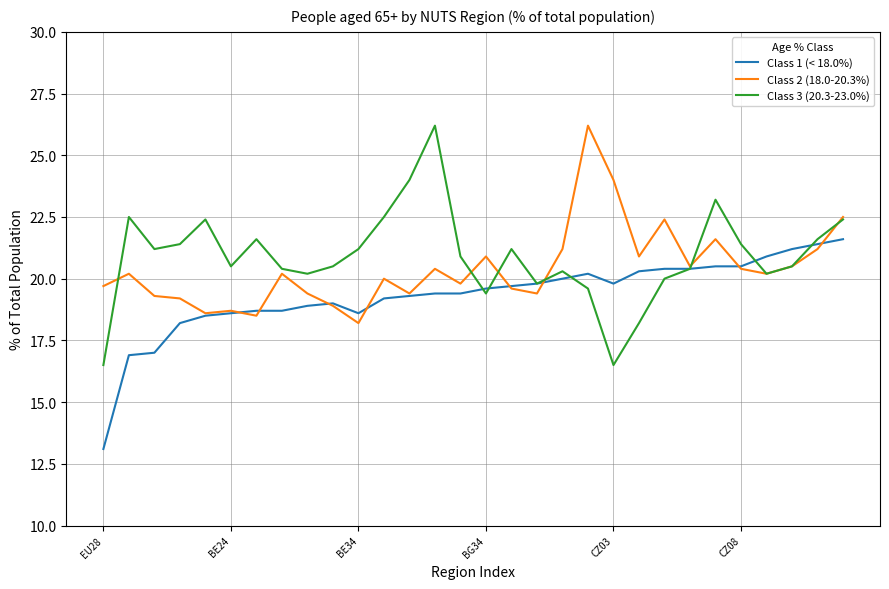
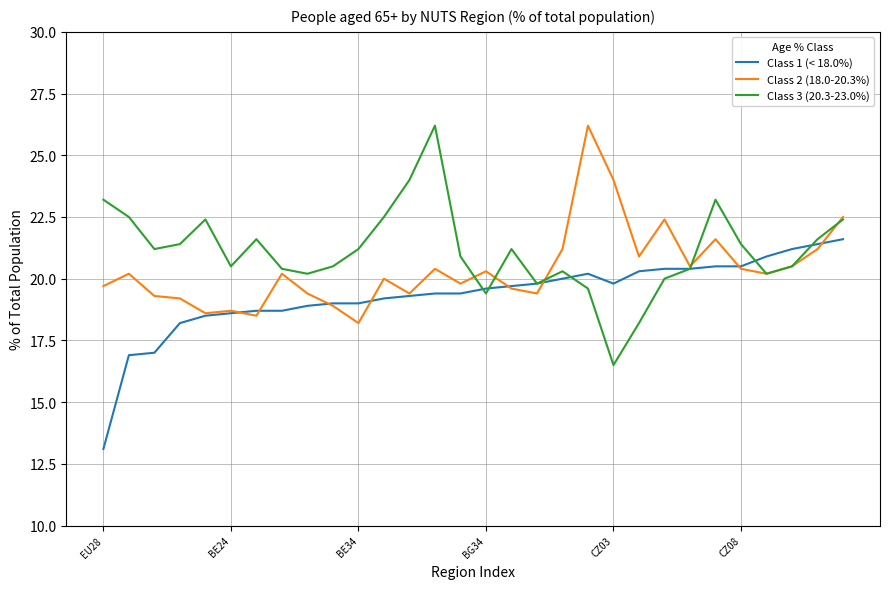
Class 3 (20.3-23.0%), EU28: 16.5 -> 23.2
Class 1 (< 18.0%), BE34: 18.6 -> 19.0
Class 2 (18.0-20.3%), BG34: 20.9 -> 20.3
